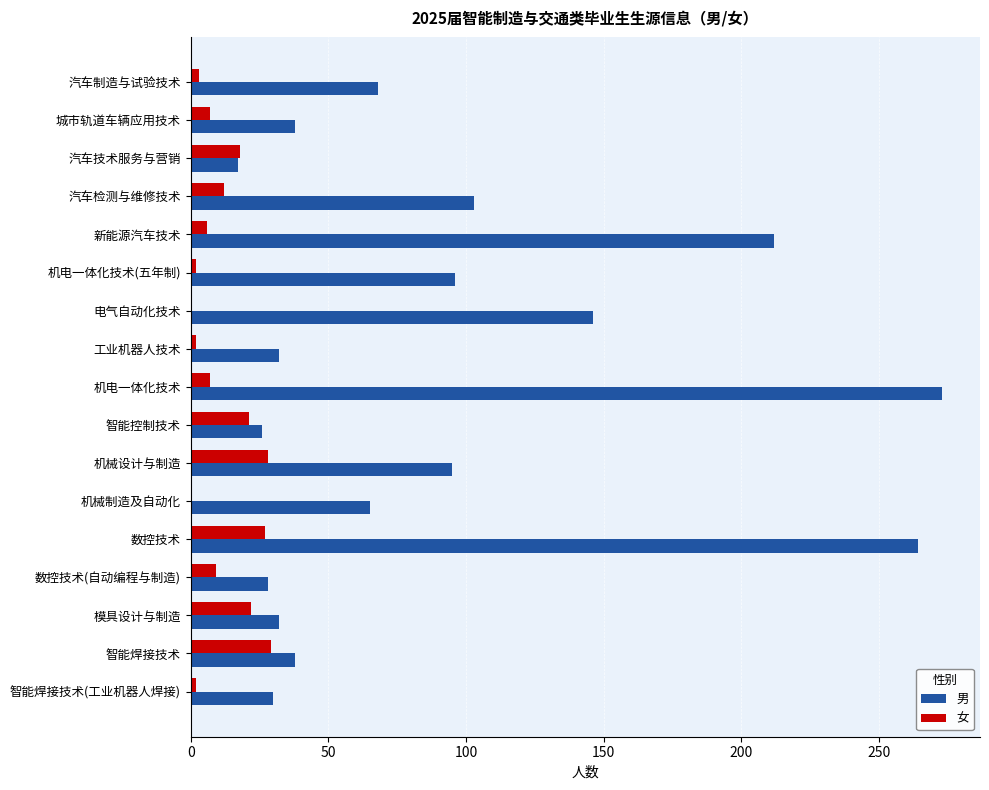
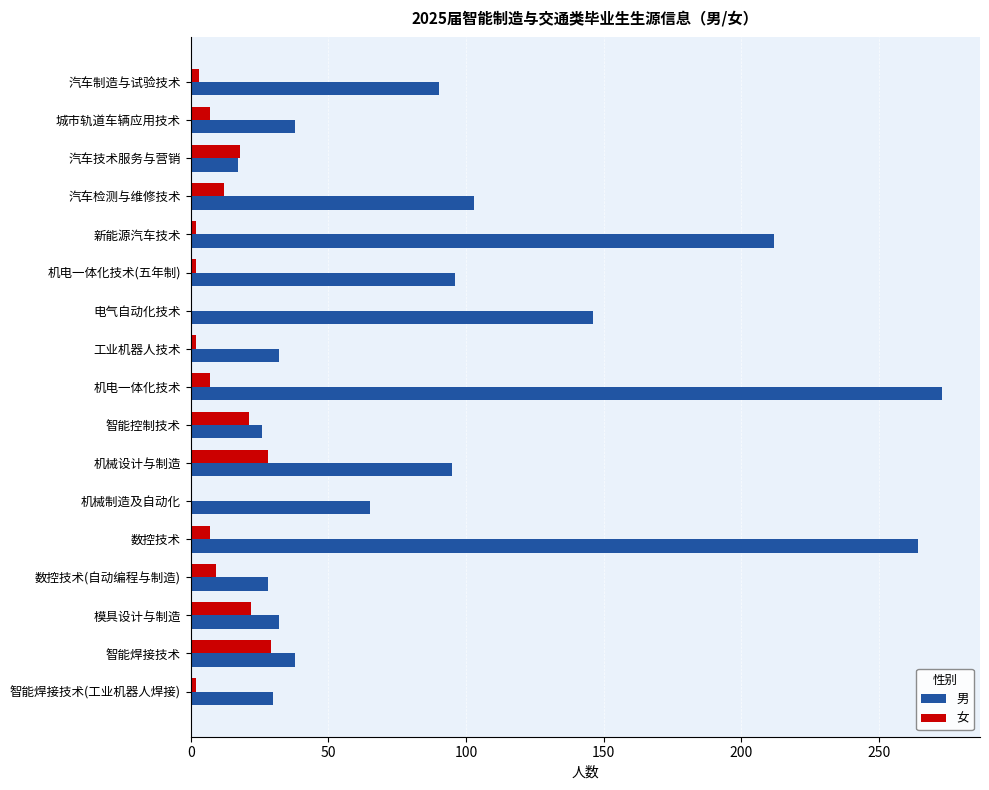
男, 汽车制造与试验技术: 68 -> 90
女, 新能源汽车技术: 6 -> 2
女, 数控技术: 27 -> 7
